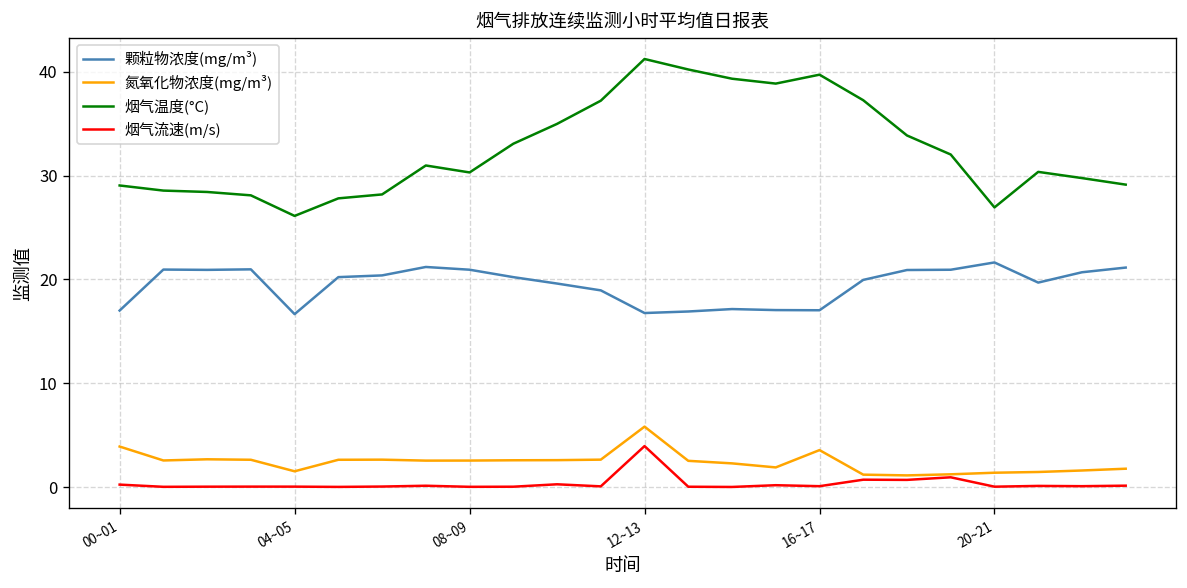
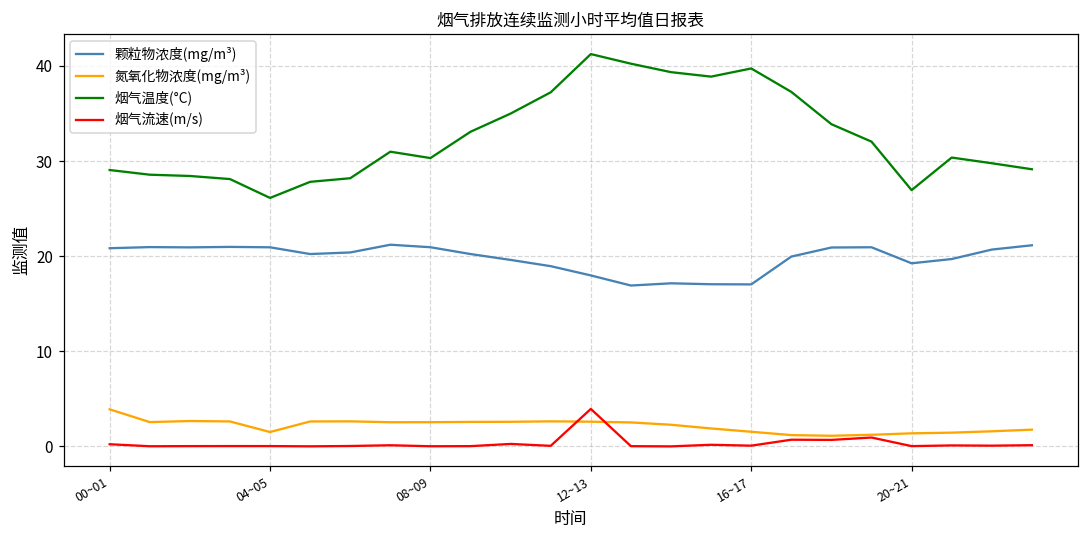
颗粒物浓度(mg/m³), 00~01: 17 -> 21
颗粒物浓度(mg/m³), 04~05: 17 -> 21
颗粒物浓度(mg/m³), 12~13: 17 -> 18
氮氧化物浓度(mg/m³), 12~13: 6 -> 3
氮氧化物浓度(mg/m³), 16~17: 4 -> 2
颗粒物浓度(mg/m³), 20~21: 22 -> 19
